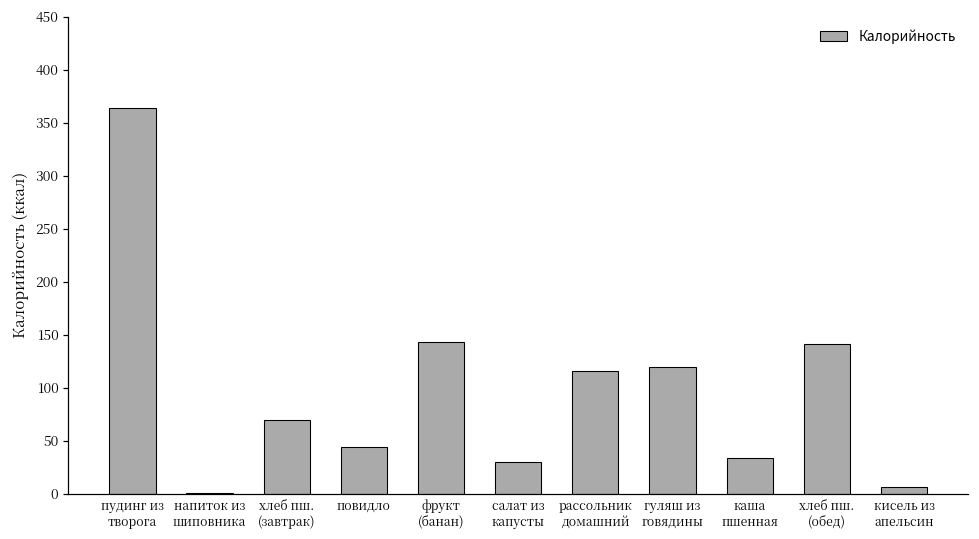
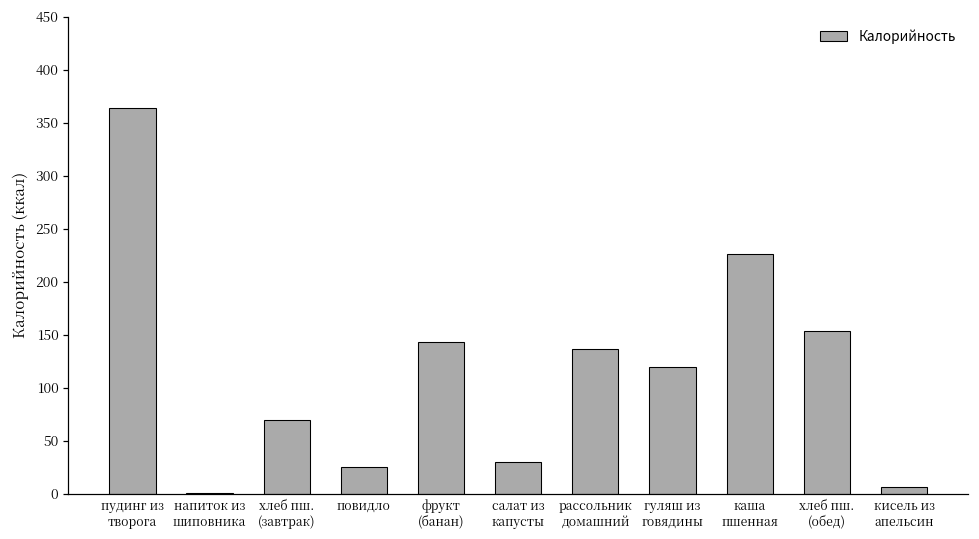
повидло: 40 -> 30
рассольник домашний: 120 -> 140
каша пшенная: 30 -> 230
хлеб пш. (обед): 140 -> 150
